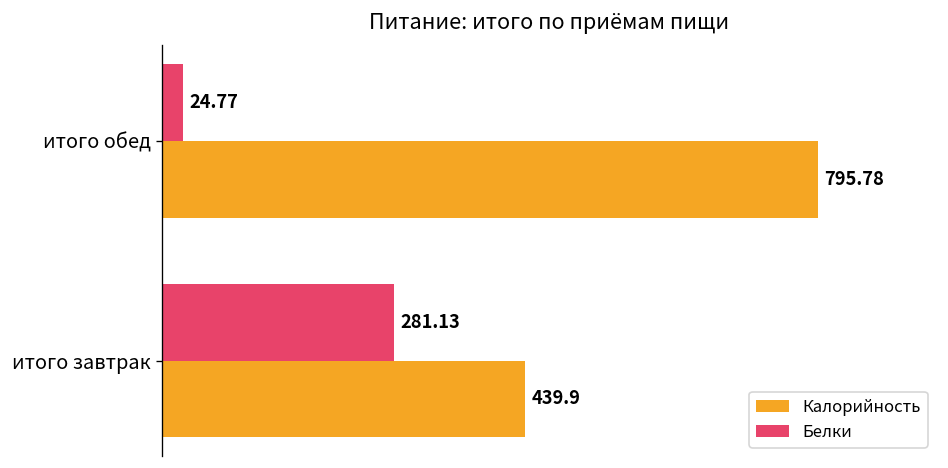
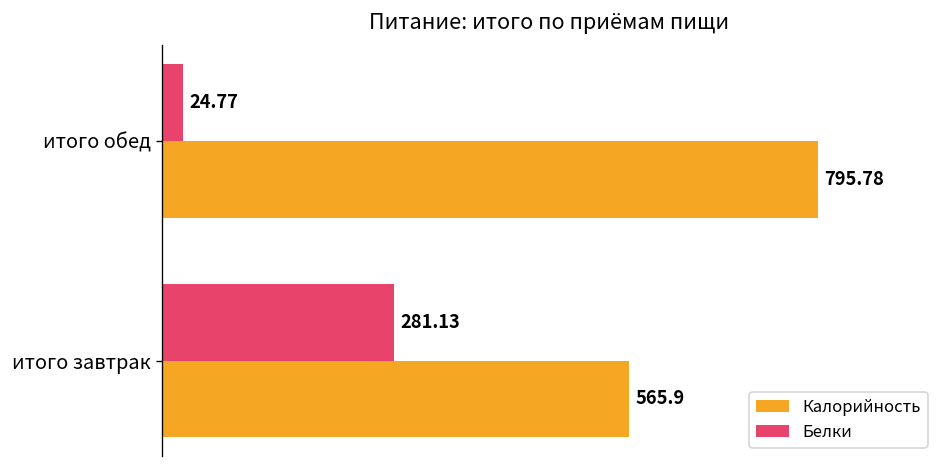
Калорийность, итого завтрак: 439.9 -> 565.9
